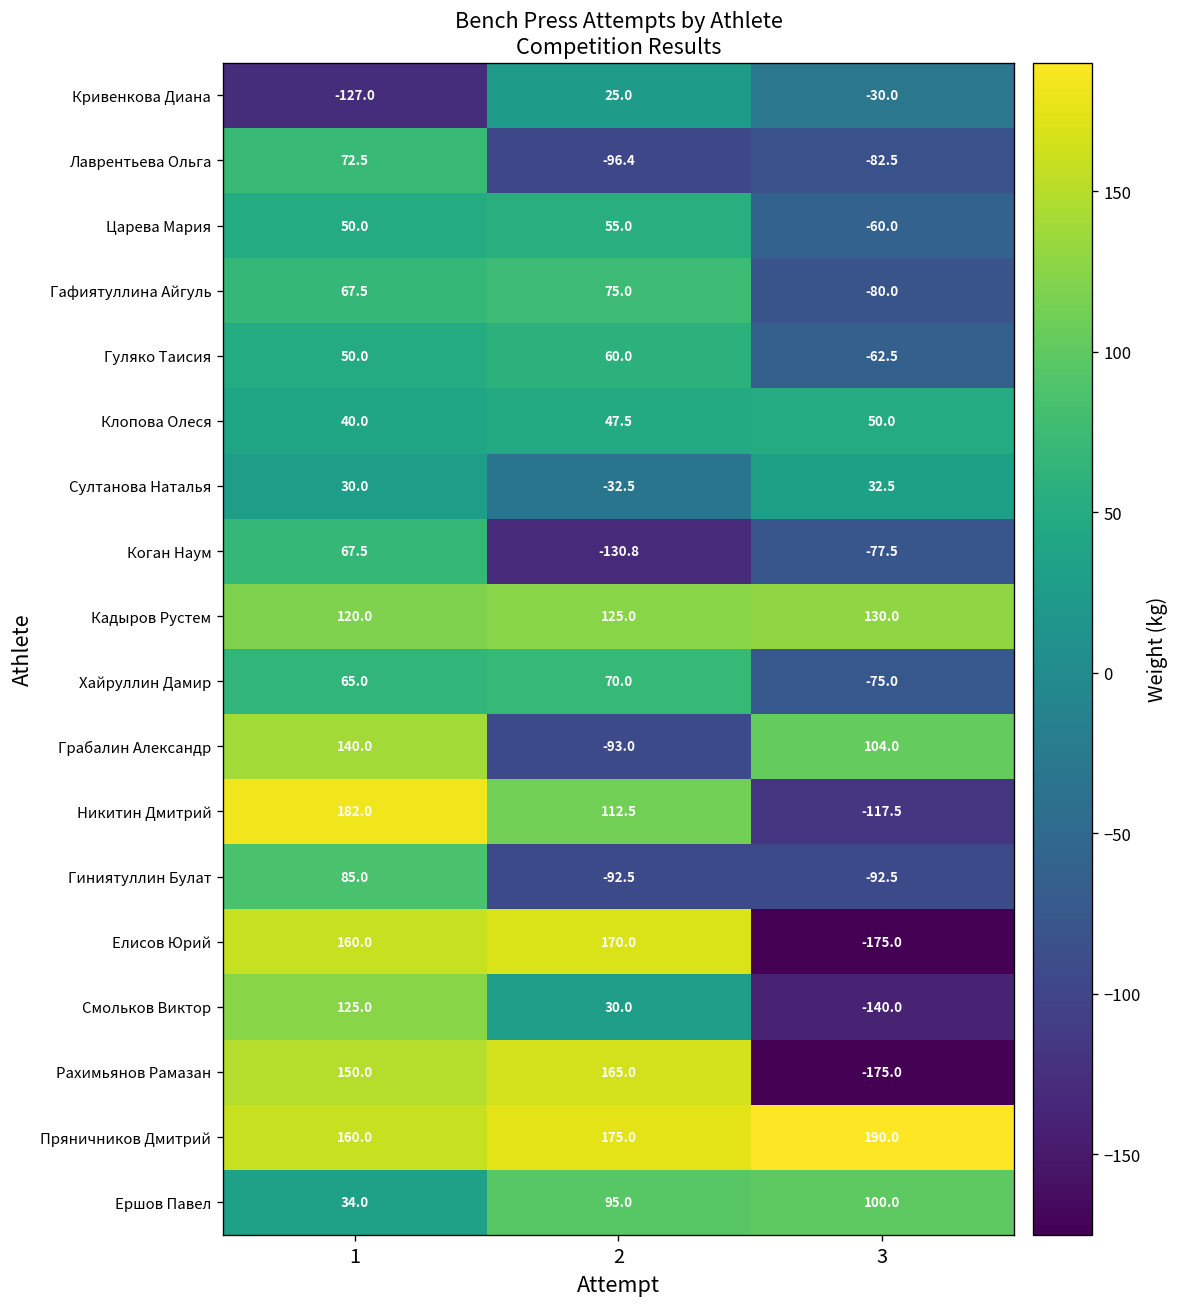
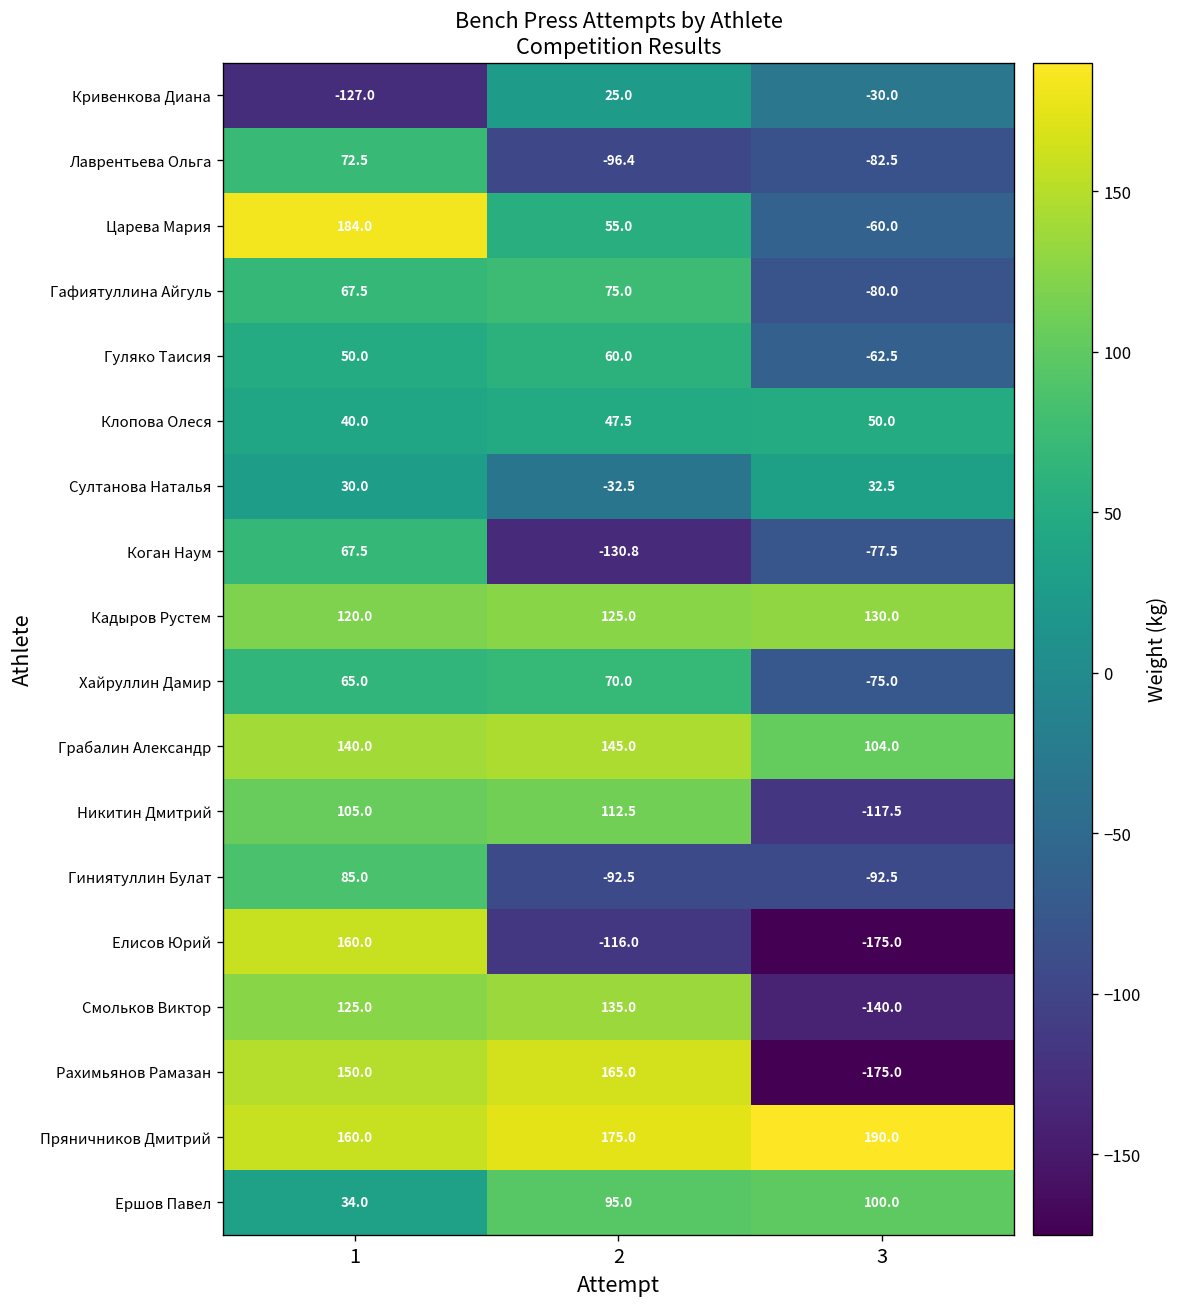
Царева Мария, 1: 50.0 -> 184.0
Грабалин Александр, 2: -93.0 -> 145.0
Никитин Дмитрий, 1: 182.0 -> 105.0
Елисов Юрий, 2: 170.0 -> -116.0
Смольков Виктор, 2: 30.0 -> 135.0
